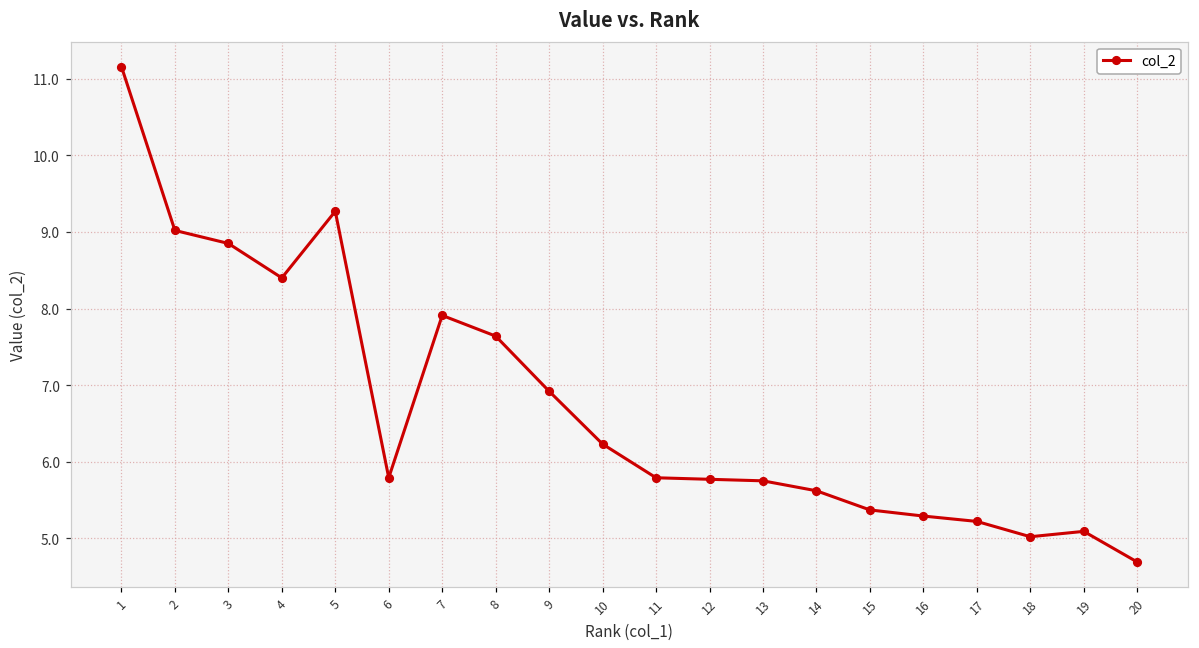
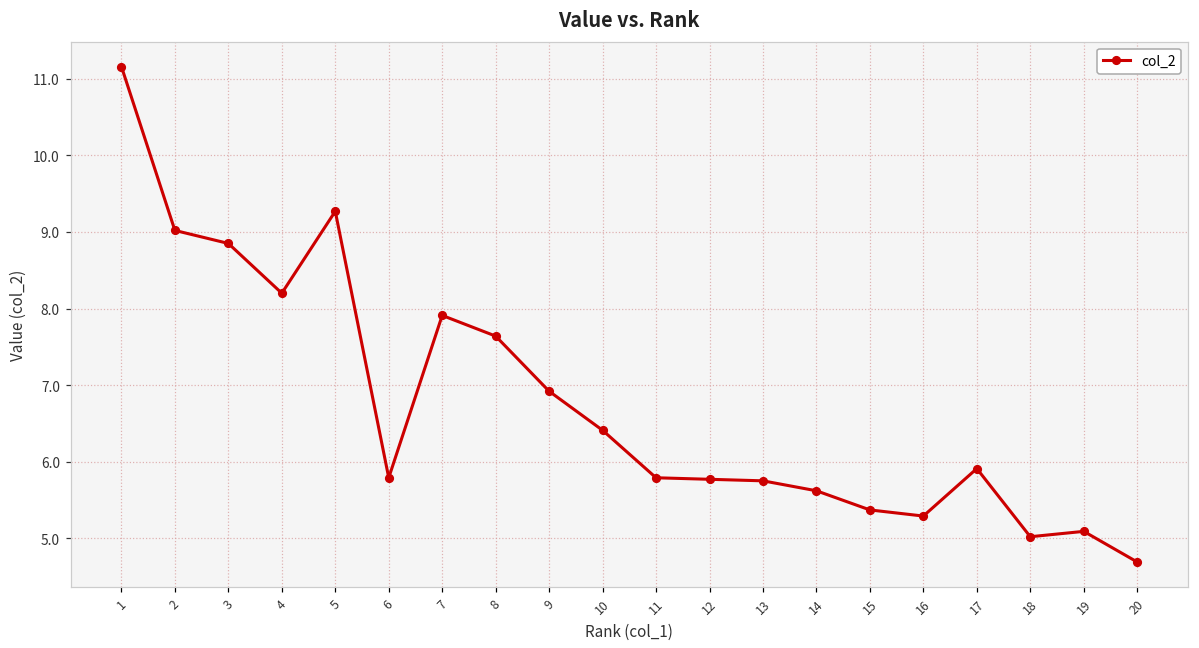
4: 8.4 -> 8.2
10: 6.2 -> 6.4
17: 5.2 -> 5.9
